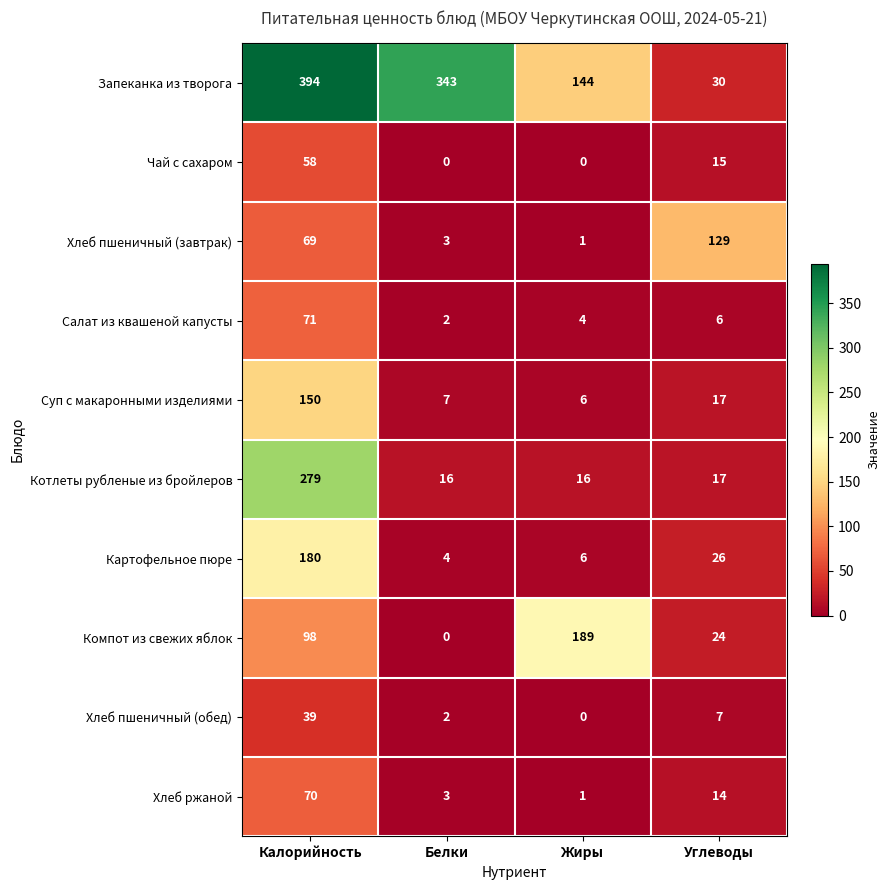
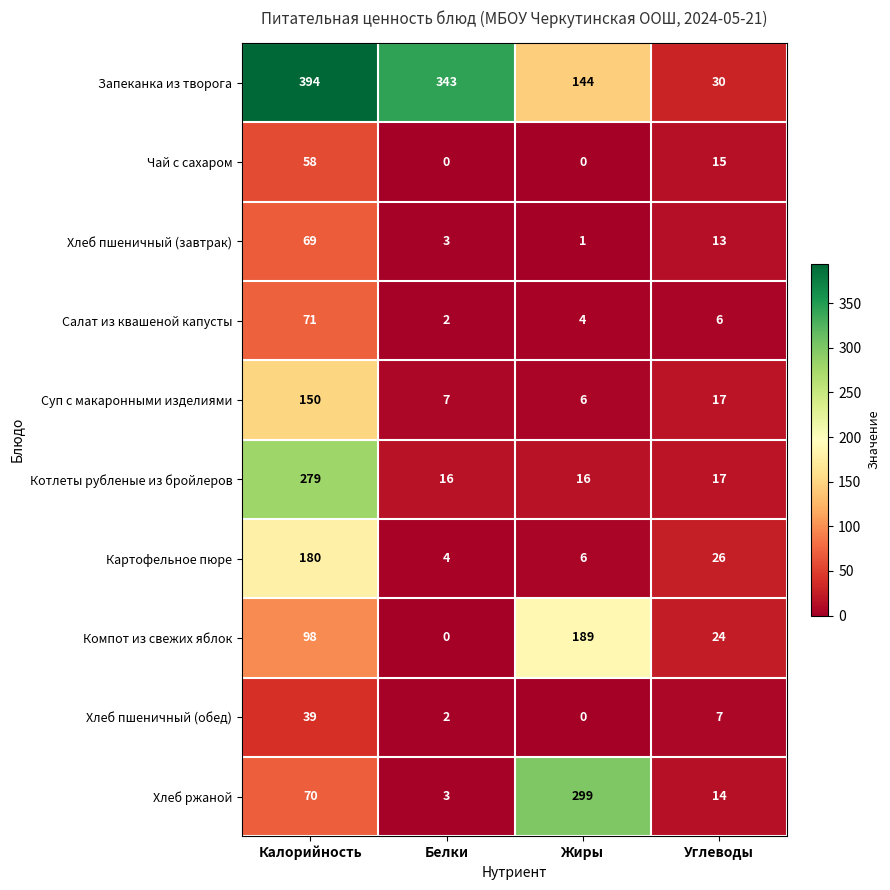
Хлеб пшеничный (завтрак), Углеводы: 129 -> 13
Хлеб ржаной, Жиры: 1 -> 299
